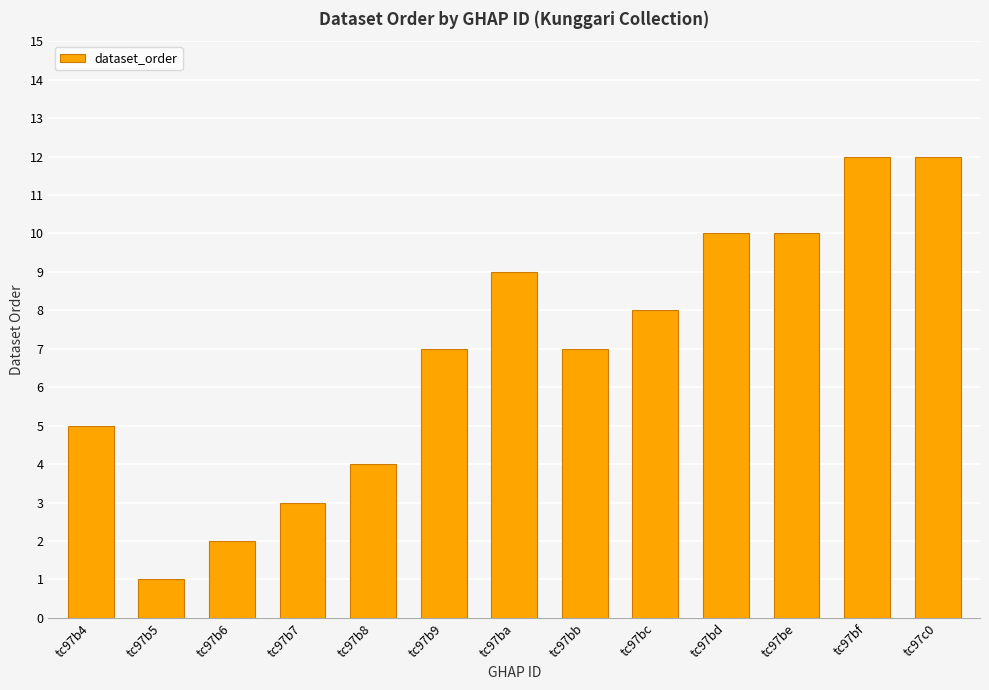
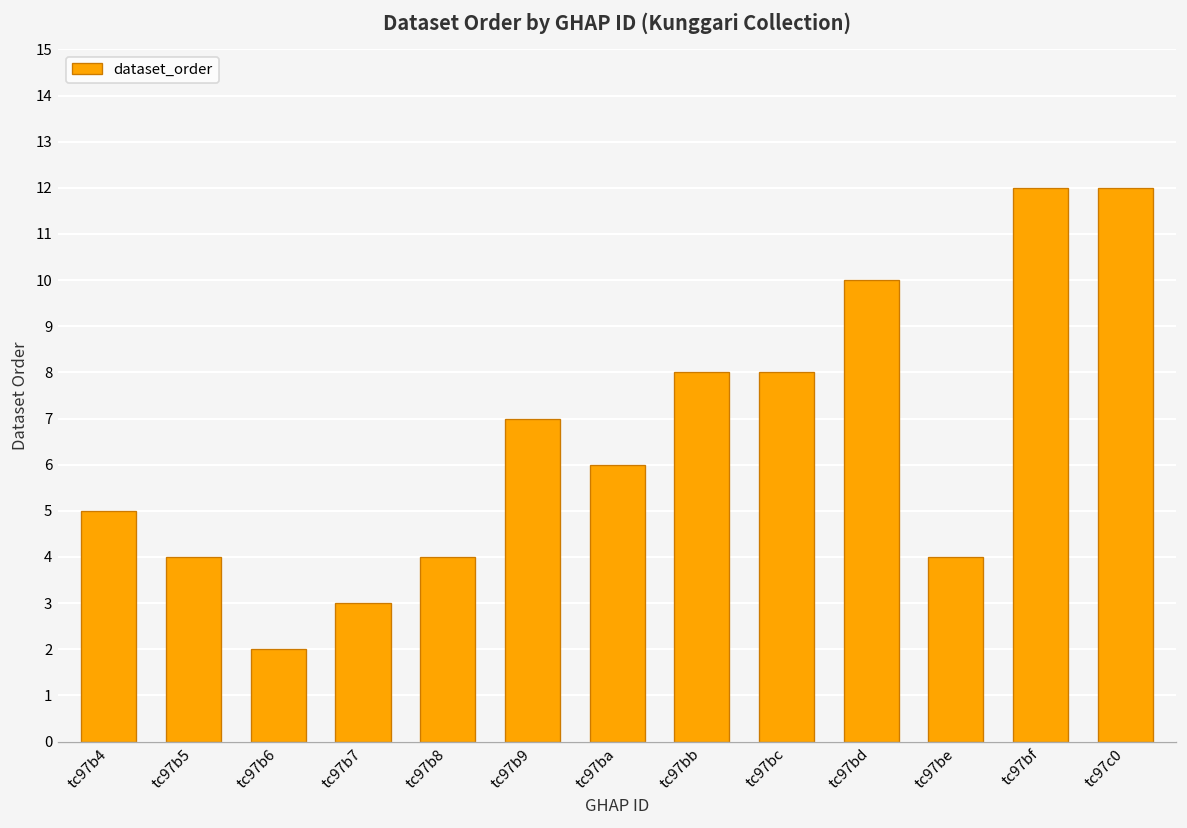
tc97b5: 1 -> 4
tc97ba: 9 -> 6
tc97bb: 7 -> 8
tc97be: 10 -> 4
